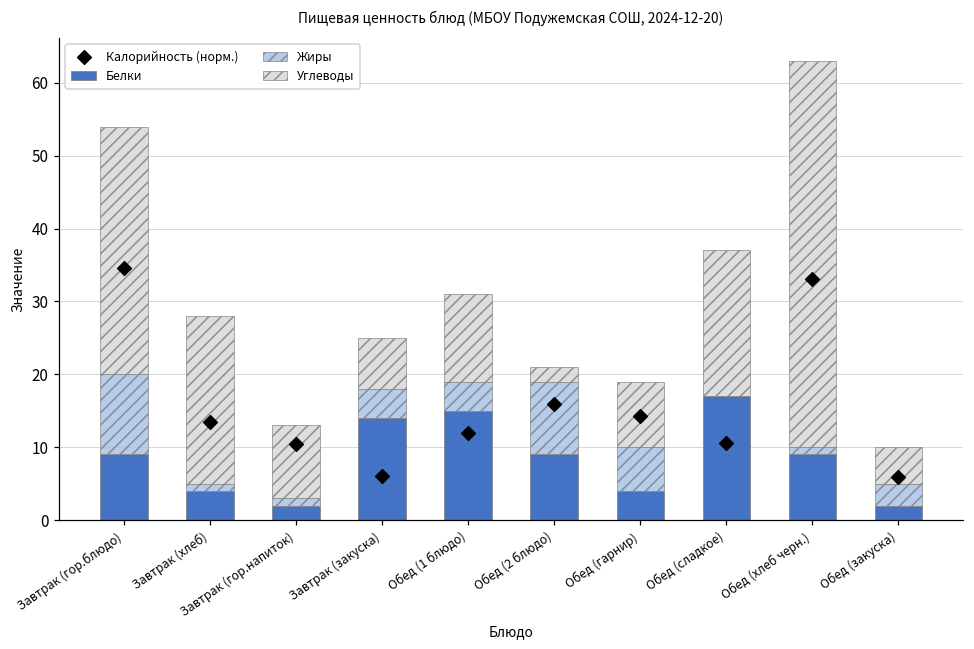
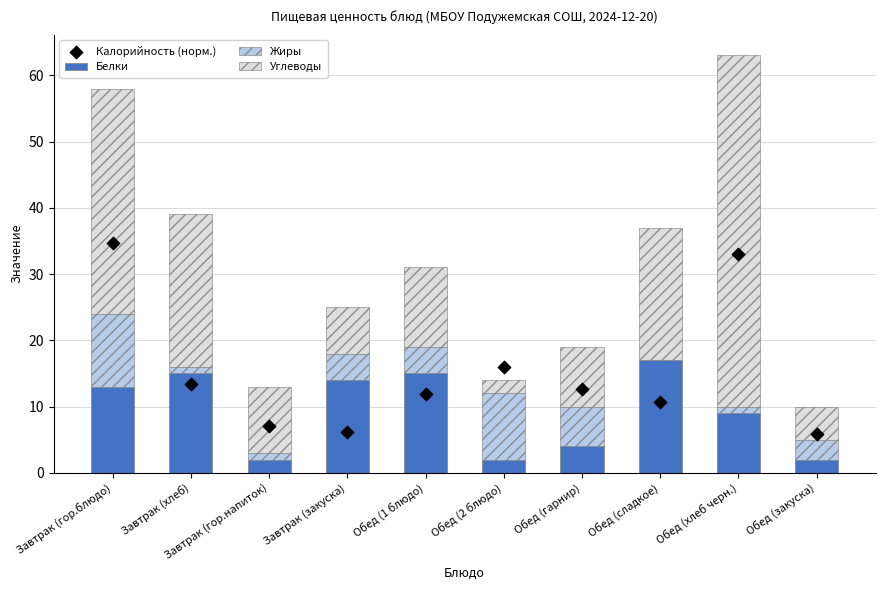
Белки, Завтрак (гор.блюдо): 9 -> 13
Белки, Завтрак (хлеб): 4 -> 15
Калорийность (норм.), Завтрак (гор.напиток): 10 -> 7
Белки, Обед (2 блюдо): 9 -> 2
Калорийность (норм.), Обед (гарнир): 14 -> 13
